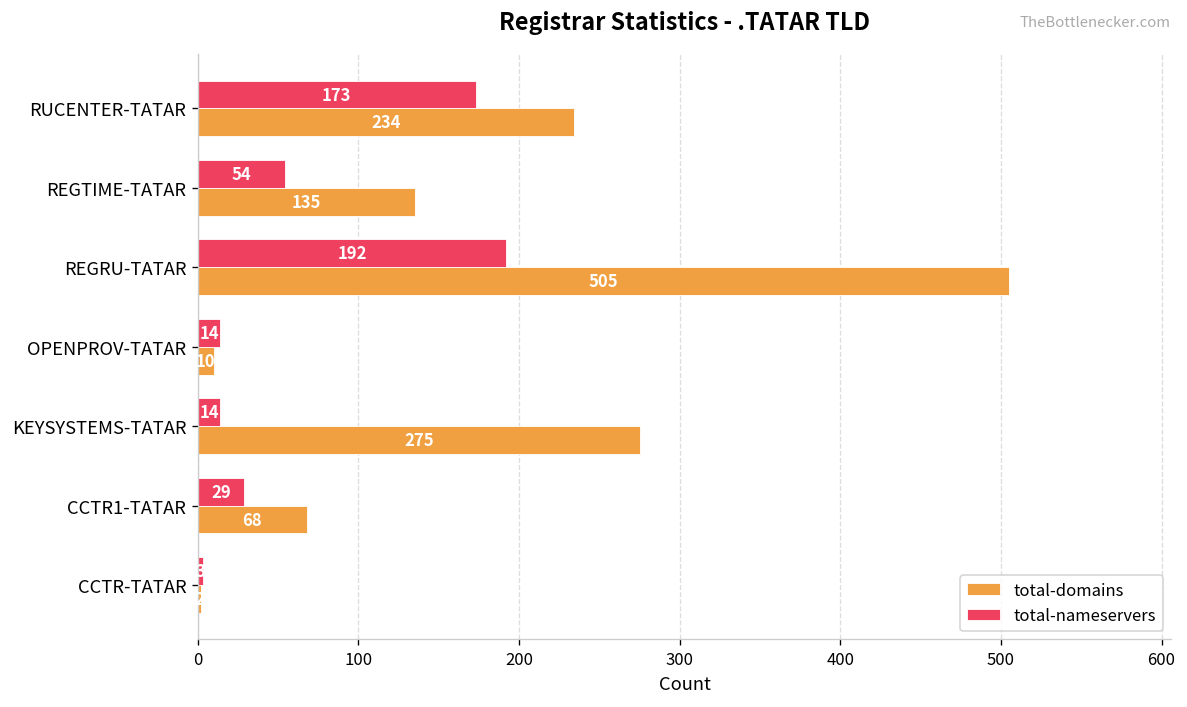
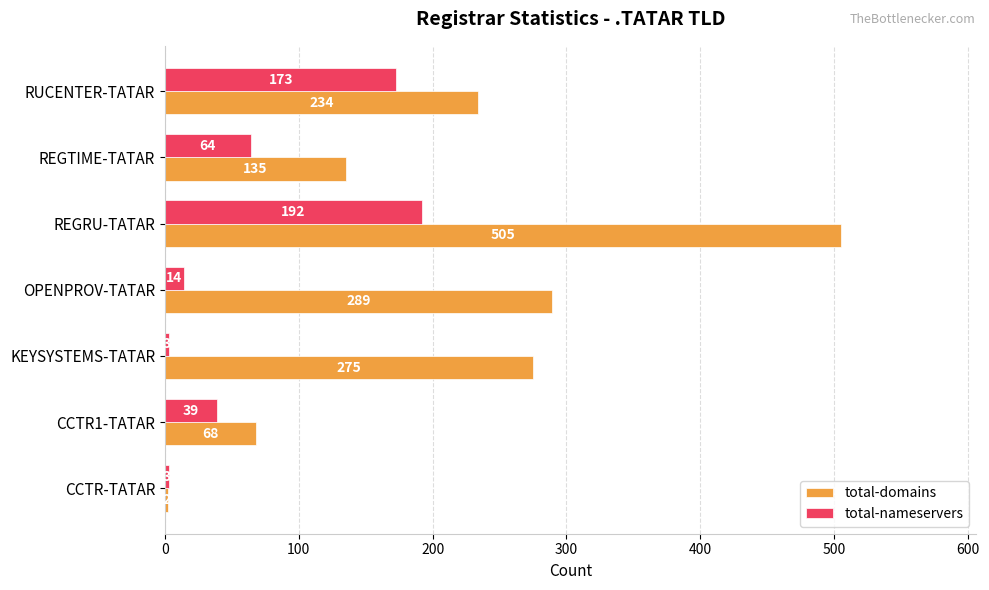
total-nameservers, REGTIME-TATAR: 54 -> 64
total-domains, OPENPROV-TATAR: 10 -> 289
total-nameservers, KEYSYSTEMS-TATAR: 14 -> 3
total-nameservers, CCTR1-TATAR: 29 -> 39
